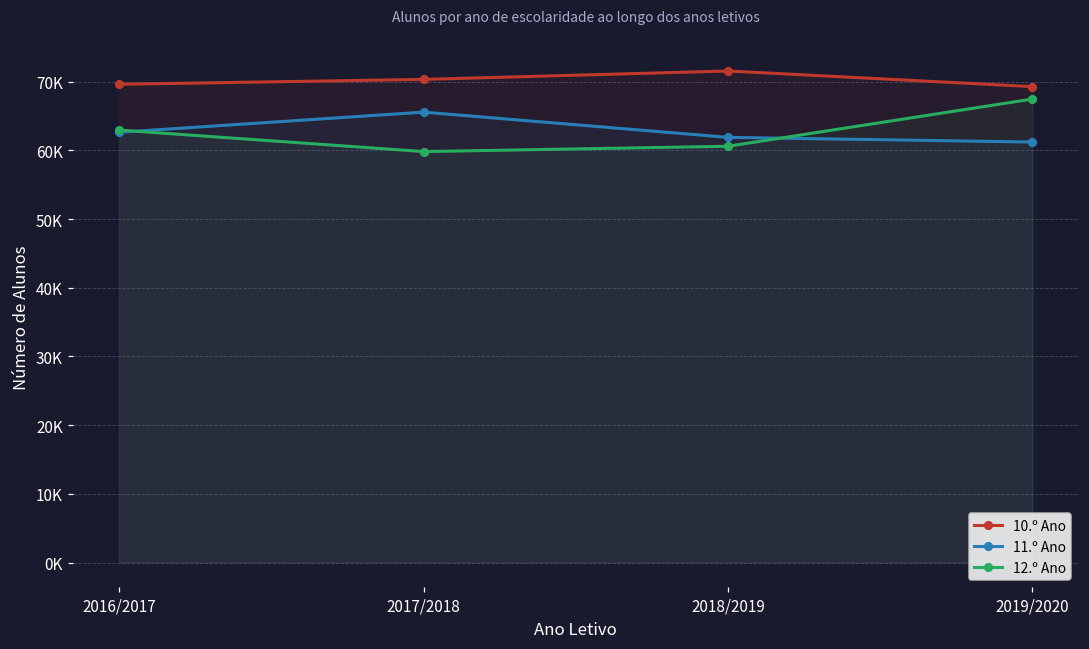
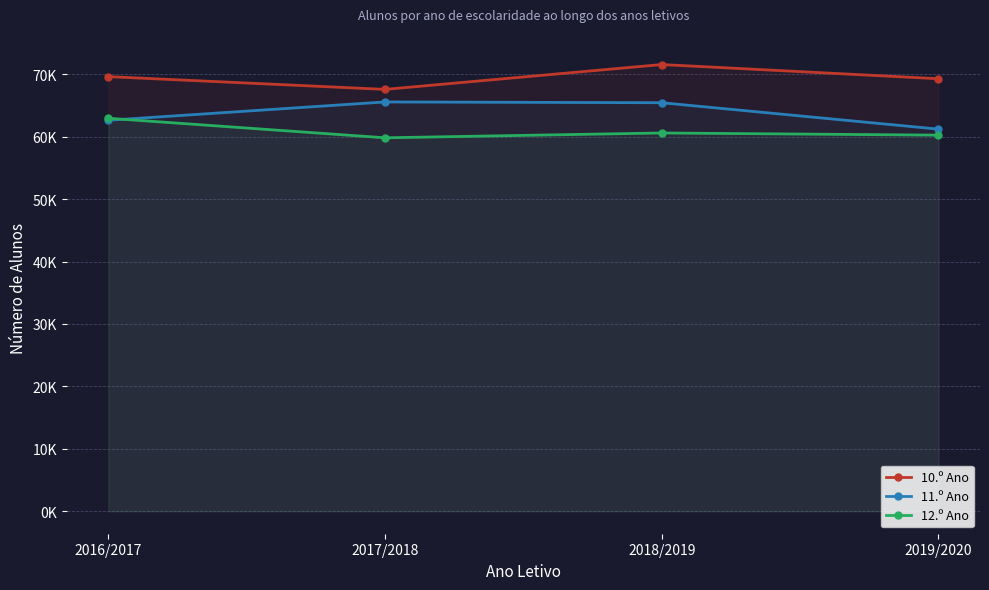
10.º Ano, 2017/2018: 70000 -> 68000
11.º Ano, 2018/2019: 62000 -> 65000
12.º Ano, 2019/2020: 67000 -> 60000
